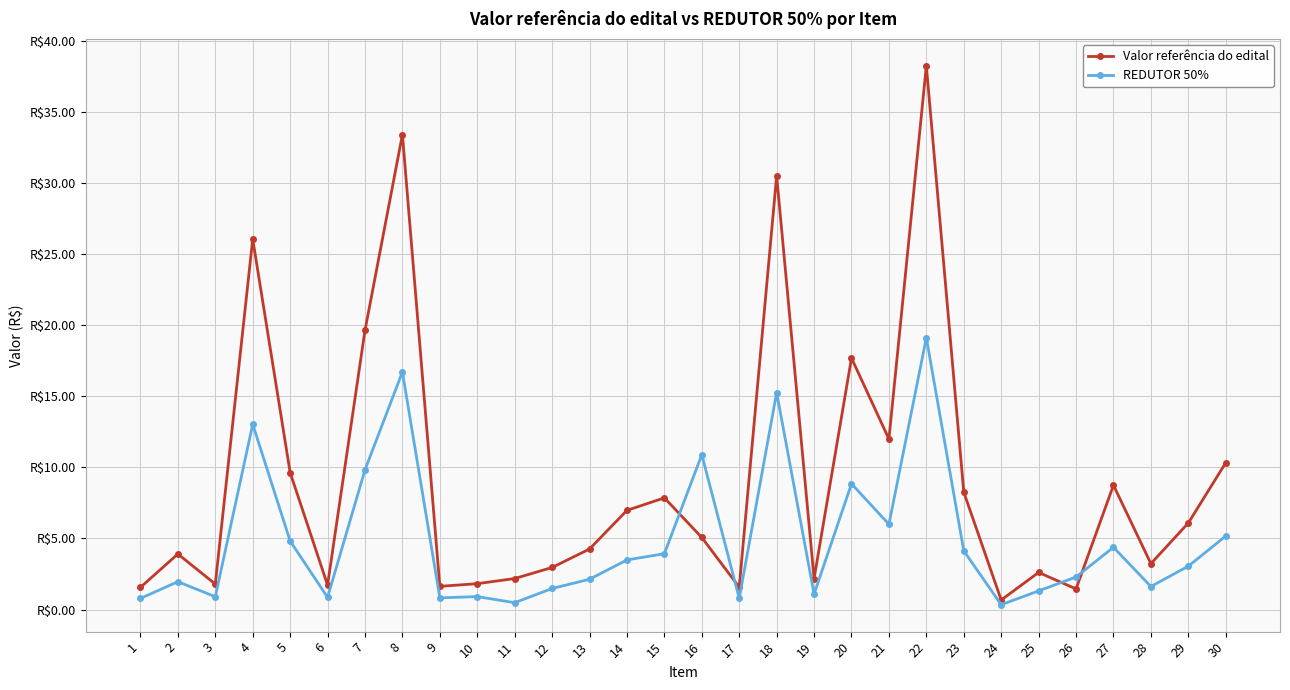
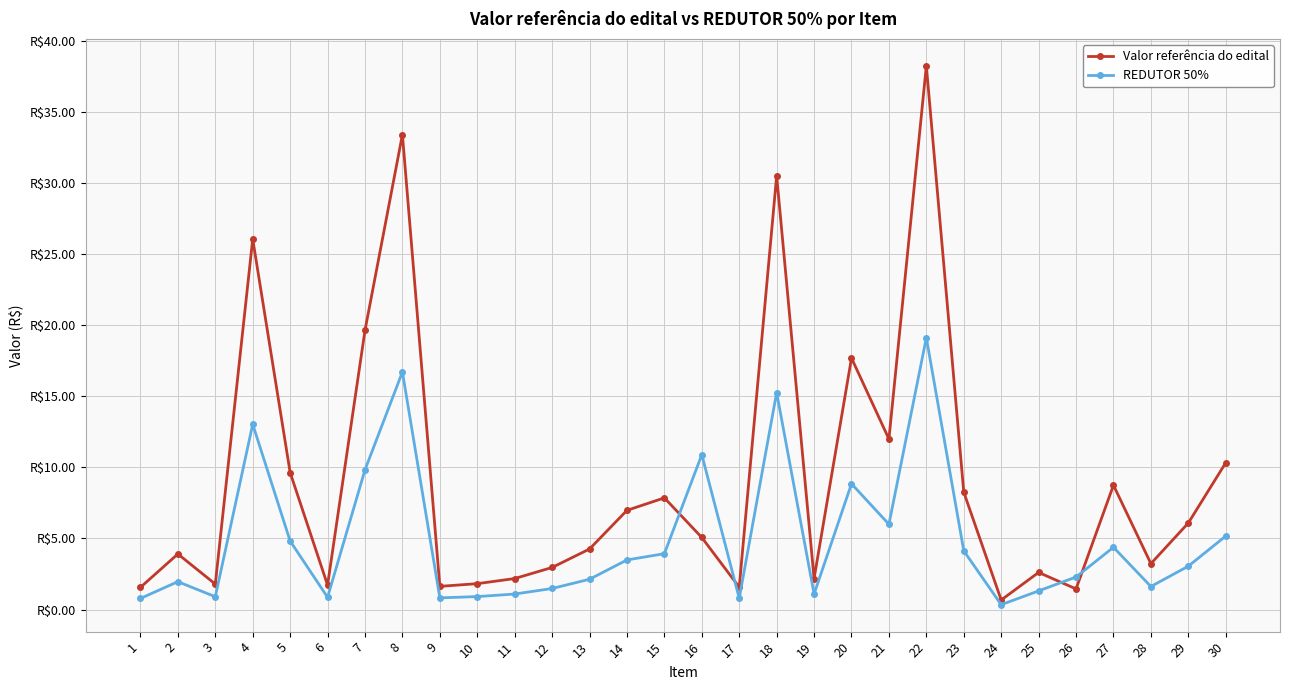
REDUTOR 50%, 11: R$0.5 -> R$1.1
